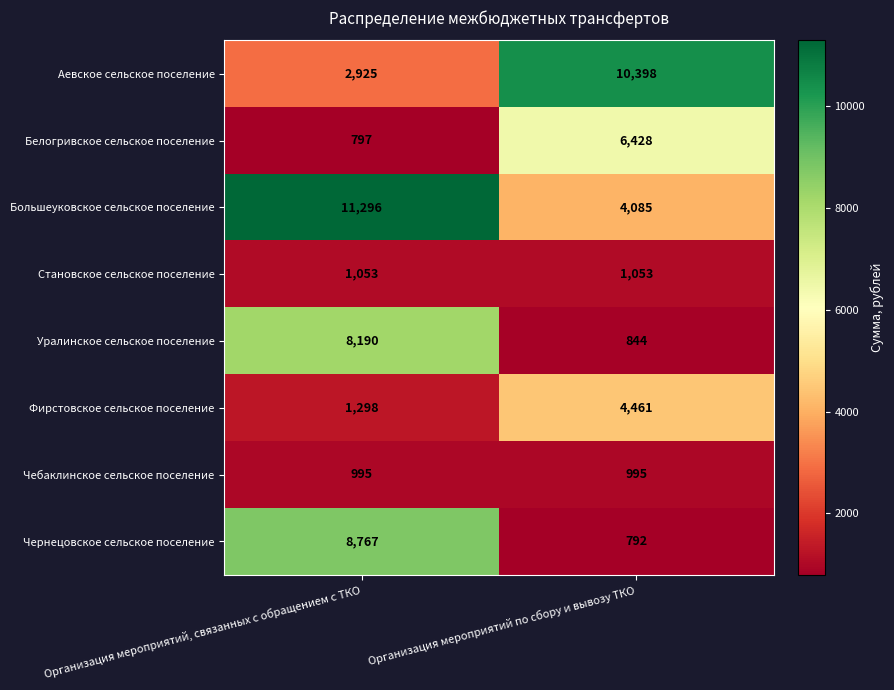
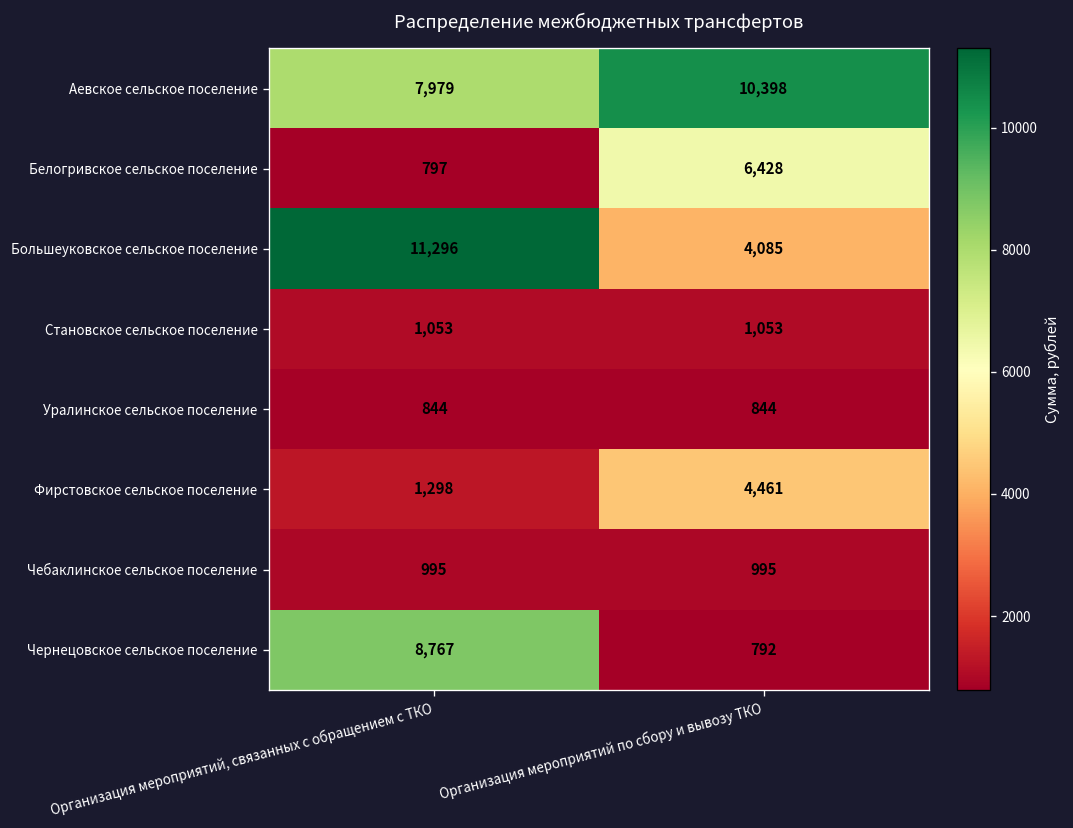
Аевское сельское поселение, Организация мероприятий, связанных с обращением с ТКО: 2,925 -> 7,979
Уралинское сельское поселение, Организация мероприятий, связанных с обращением с ТКО: 8,190 -> 844
